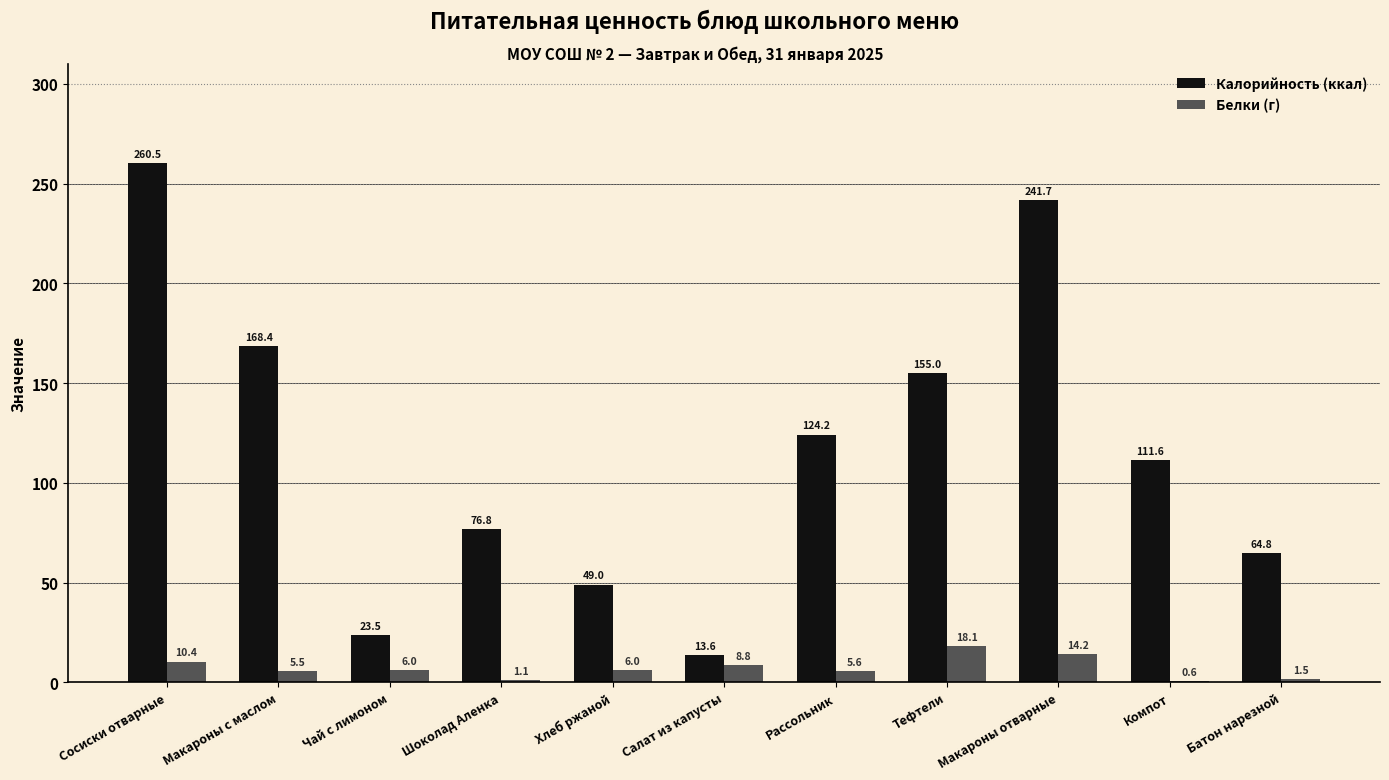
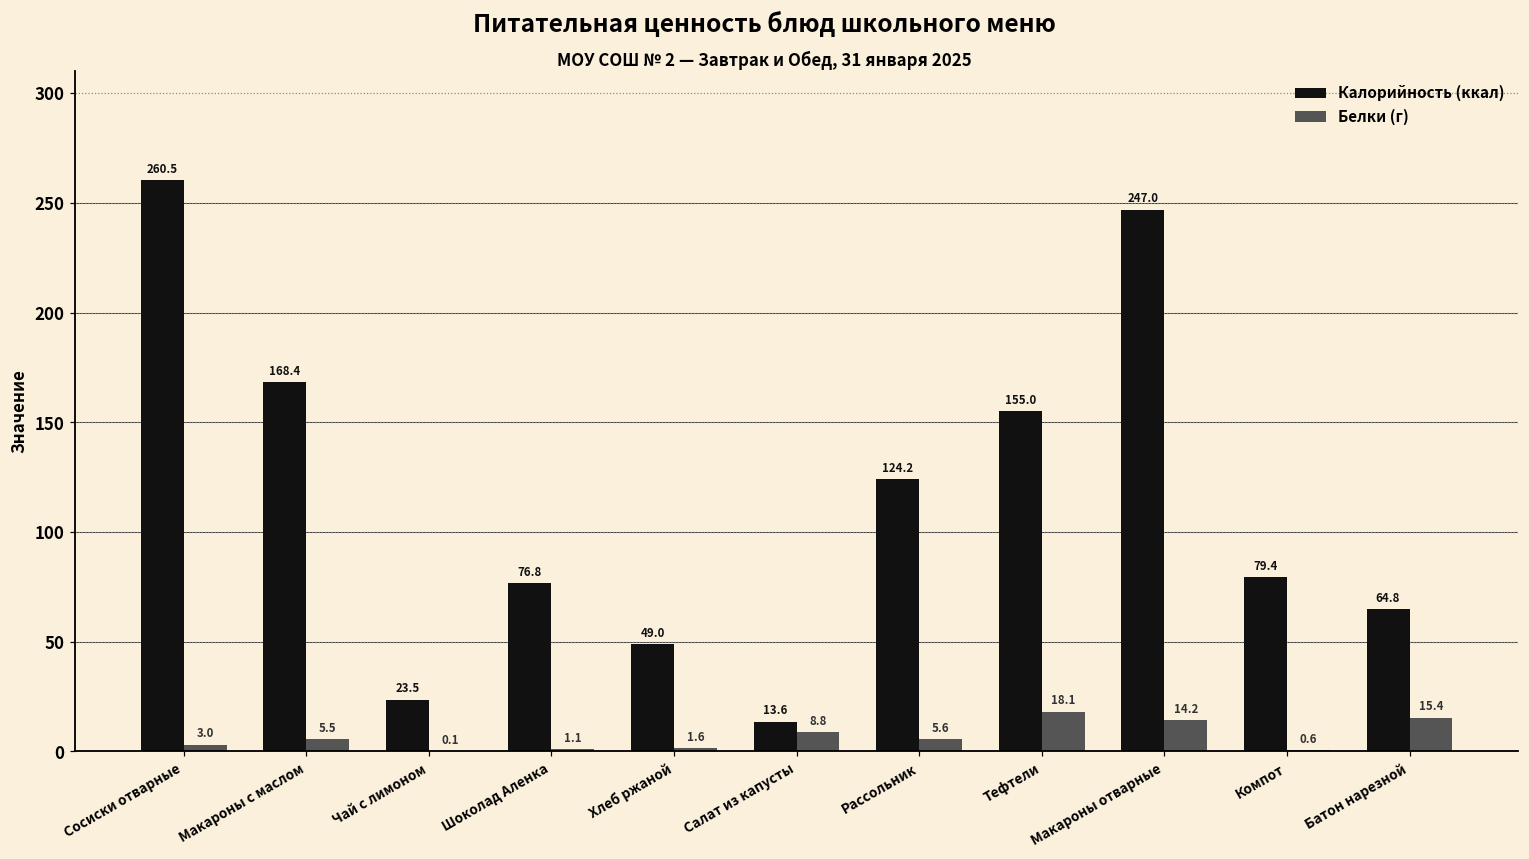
Белки (г), Сосиски отварные: 10.4 -> 3.0
Белки (г), Чай с лимоном: 6.0 -> 0.1
Белки (г), Хлеб ржаной: 6.0 -> 1.6
Калорийность (ккал), Макароны отварные: 241.7 -> 247.0
Калорийность (ккал), Компот: 111.6 -> 79.4
Белки (г), Батон нарезной: 1.5 -> 15.4
